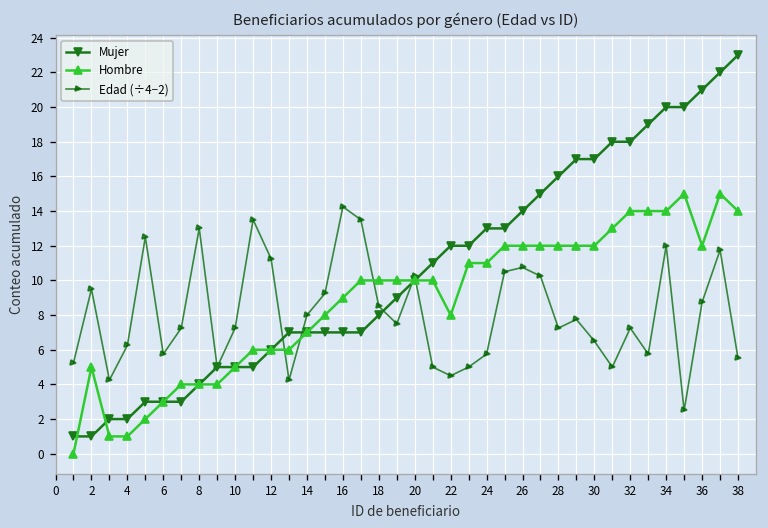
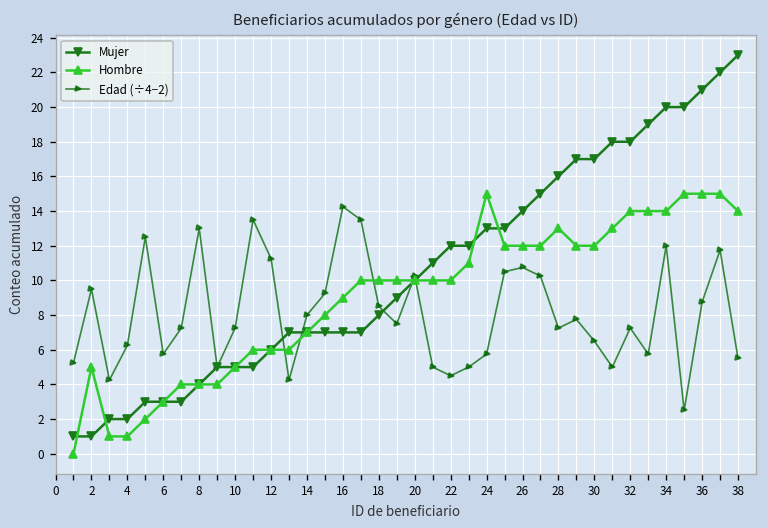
Hombre, 22: 8 -> 10
Hombre, 24: 11 -> 15
Hombre, 28: 12 -> 13
Hombre, 36: 12 -> 15
